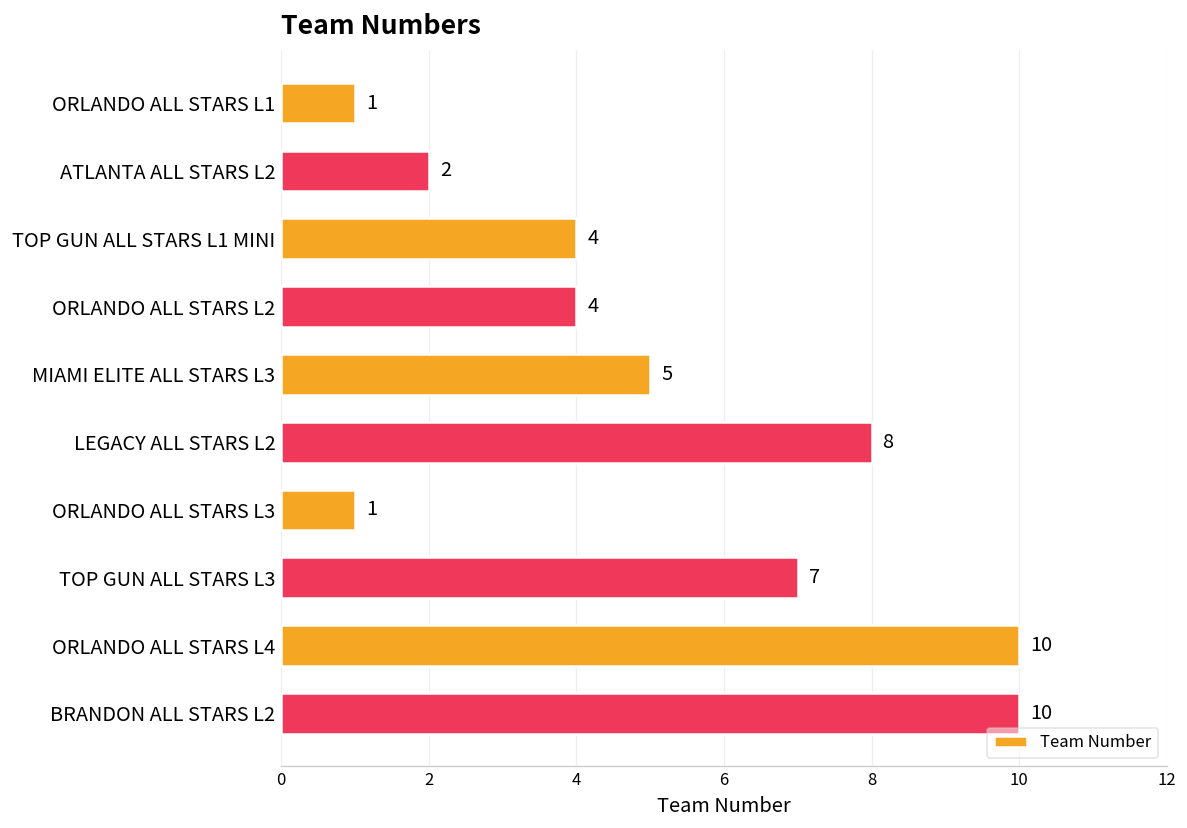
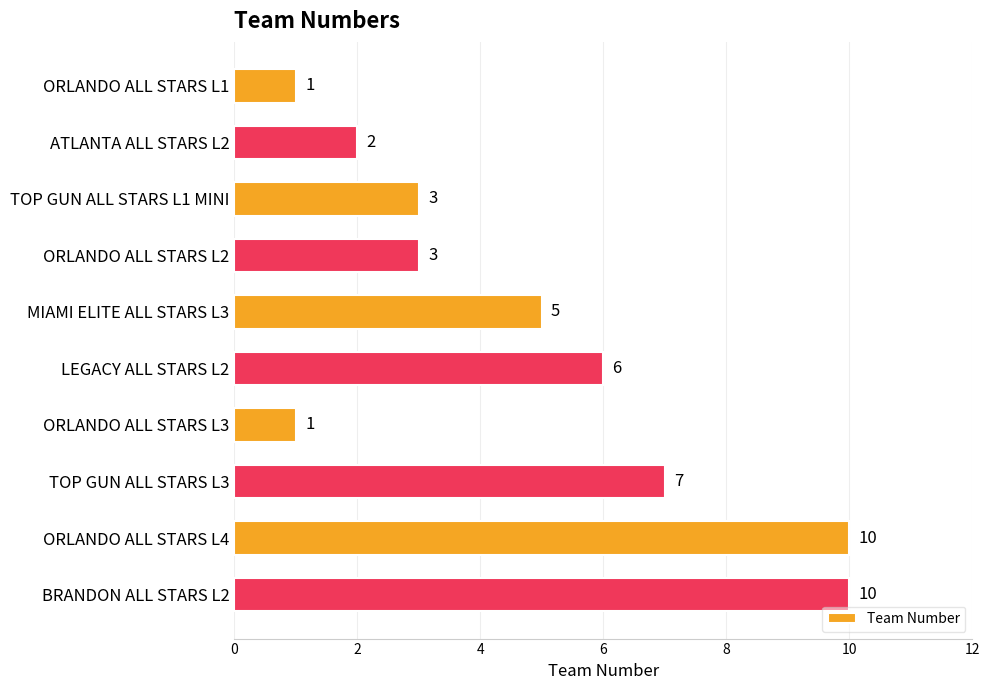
TOP GUN ALL STARS L1 MINI: 4 -> 3
ORLANDO ALL STARS L2: 4 -> 3
LEGACY ALL STARS L2: 8 -> 6
